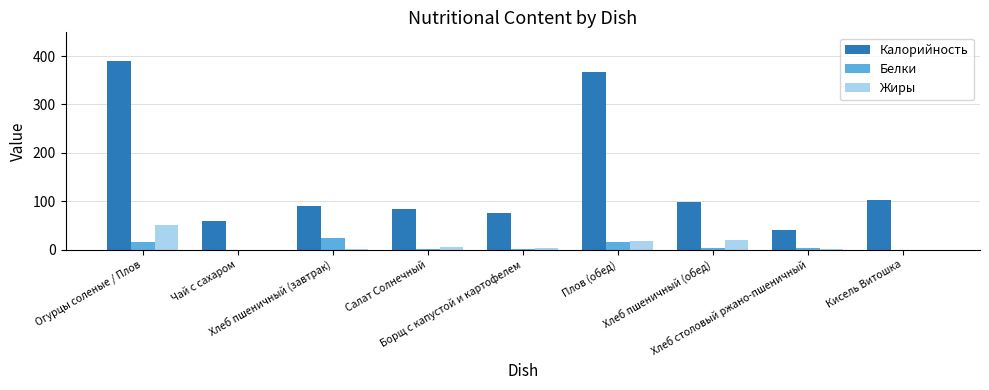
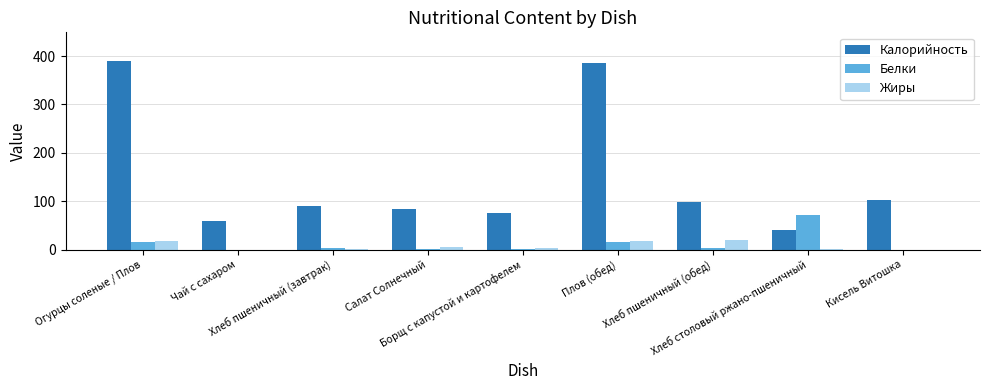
Жиры, Огурцы соленые / Плов: 50 -> 20
Белки, Хлеб пшеничный (завтрак): 20 -> 0
Калорийность, Плов (обед): 370 -> 390
Белки, Хлеб столовый ржано-пшеничный: 0 -> 70
